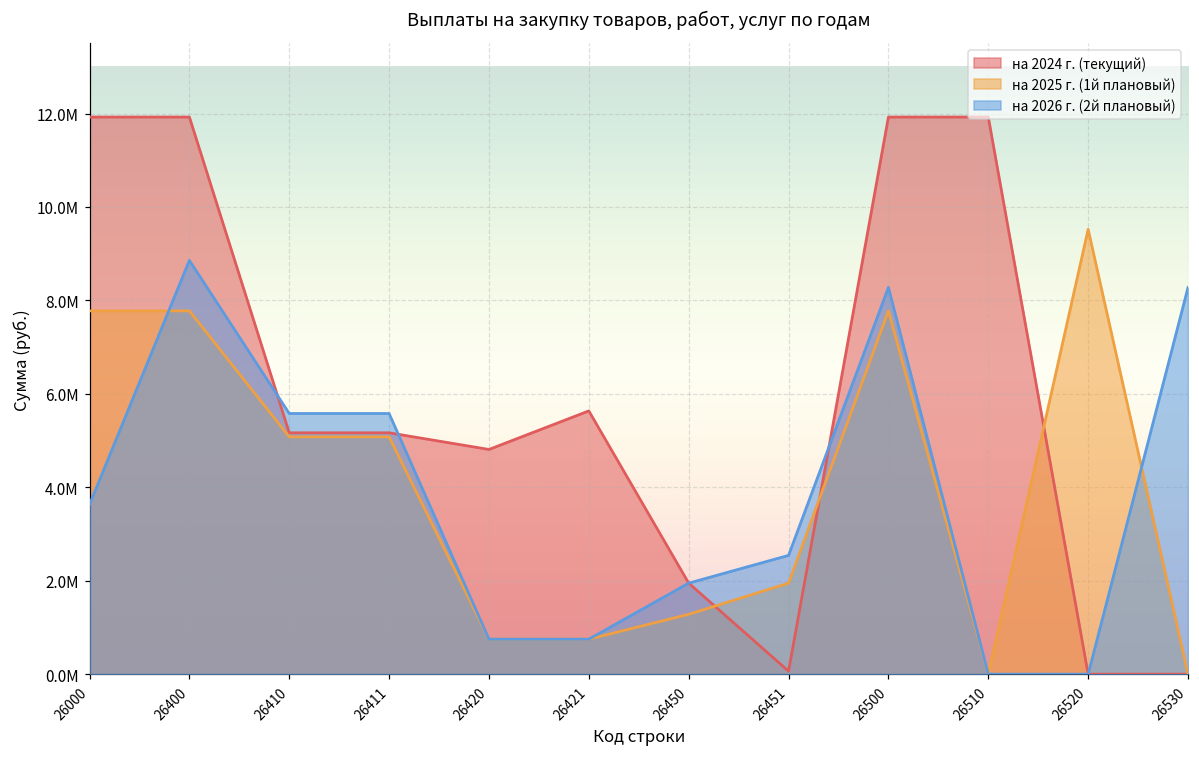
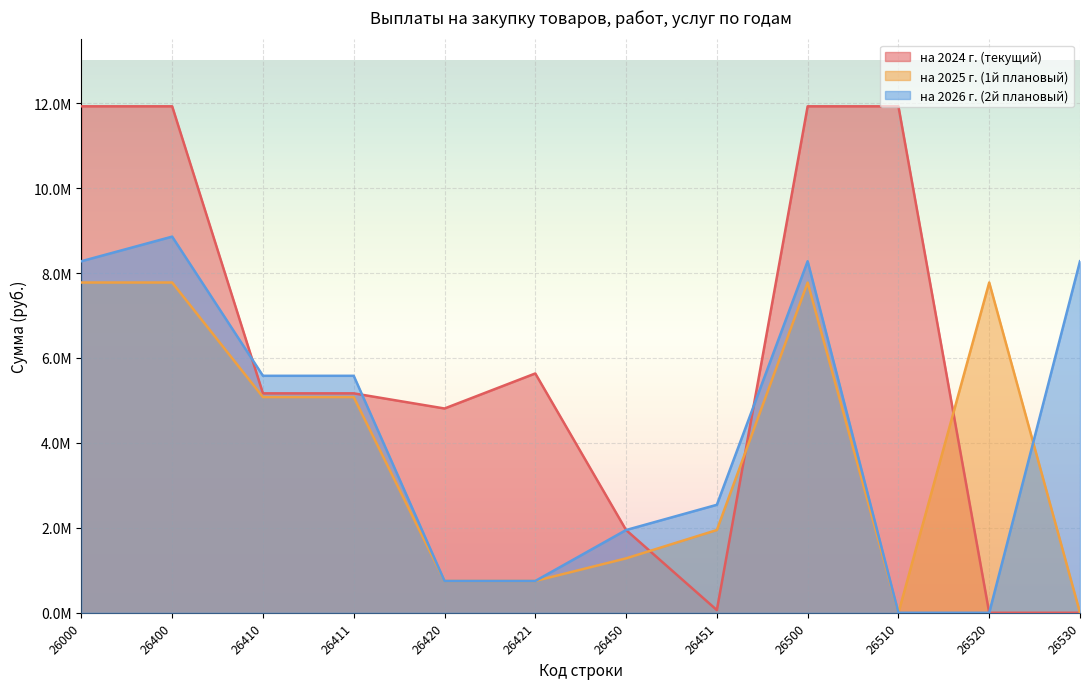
на 2026 г. (2й плановый), 26000: 3600000 -> 8300000
на 2025 г. (1й плановый), 26520: 9500000 -> 7800000
